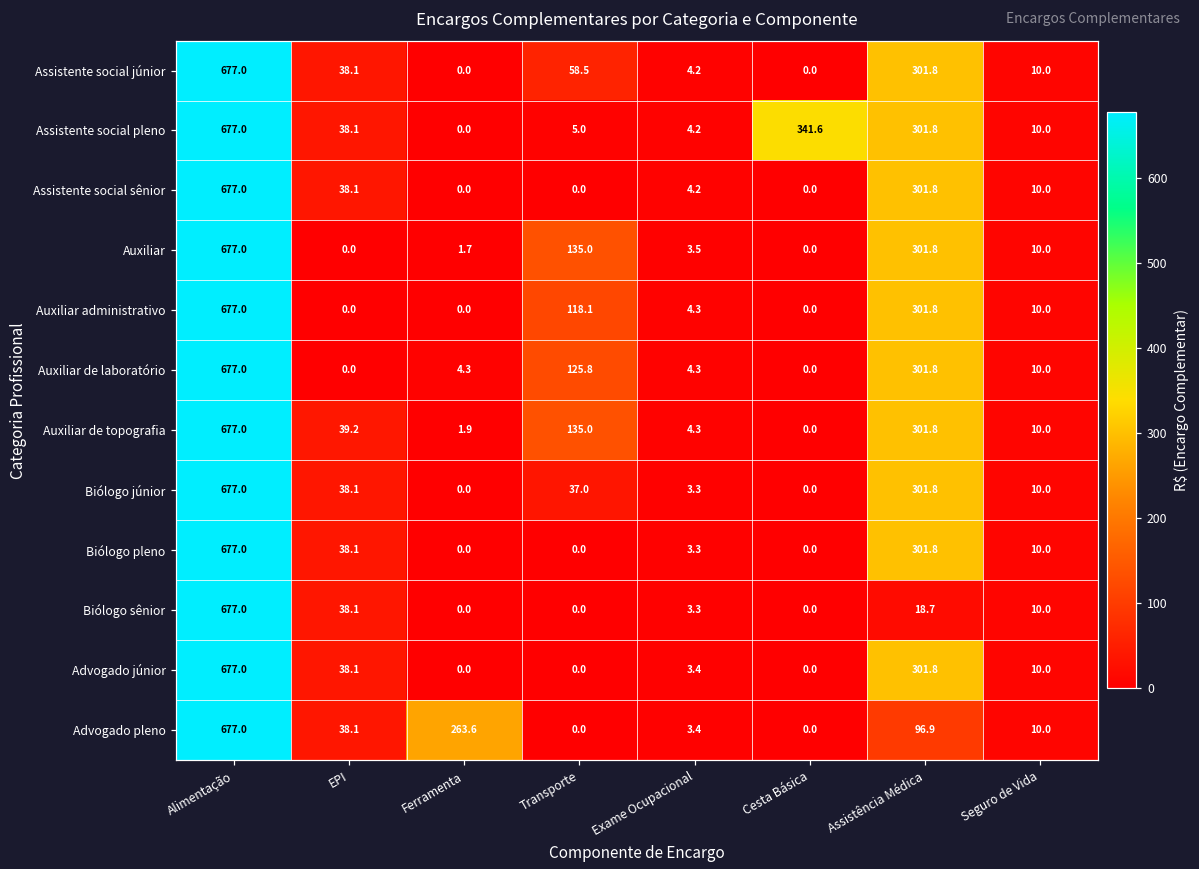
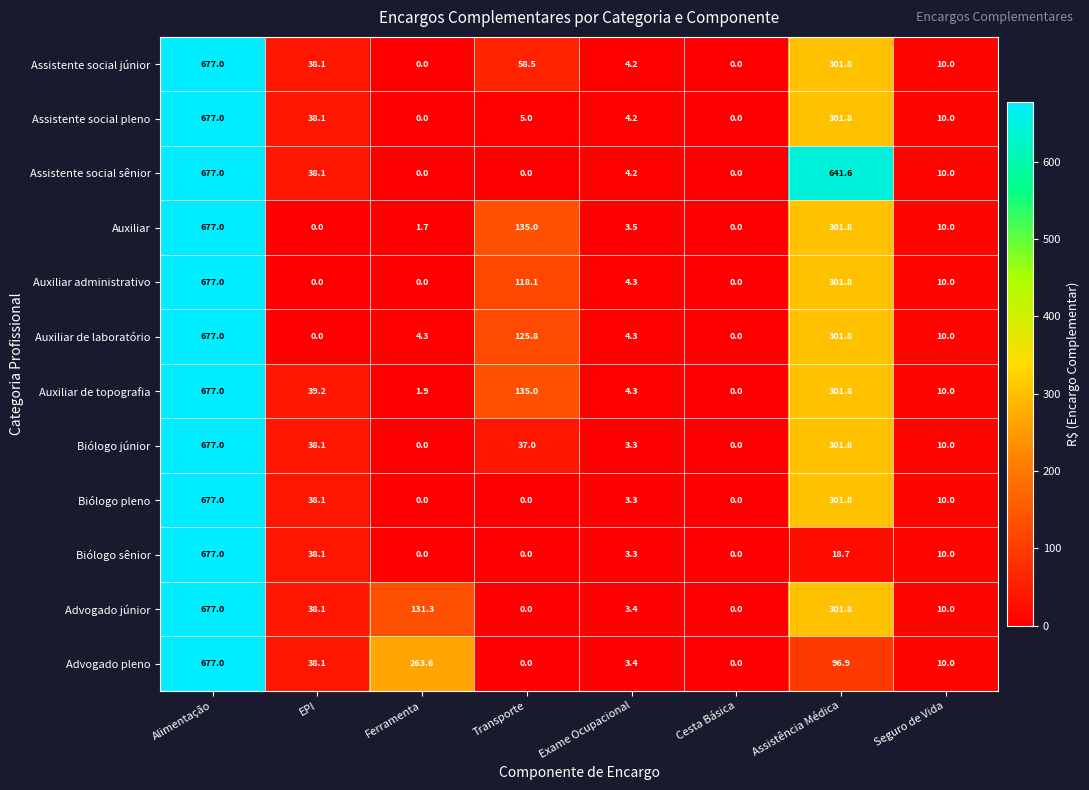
Assistente social pleno, Cesta Básica: 341.6 -> 0.0
Assistente social sênior, Assistência Médica: 301.8 -> 641.6
Advogado júnior, Ferramenta: 0.0 -> 131.3
